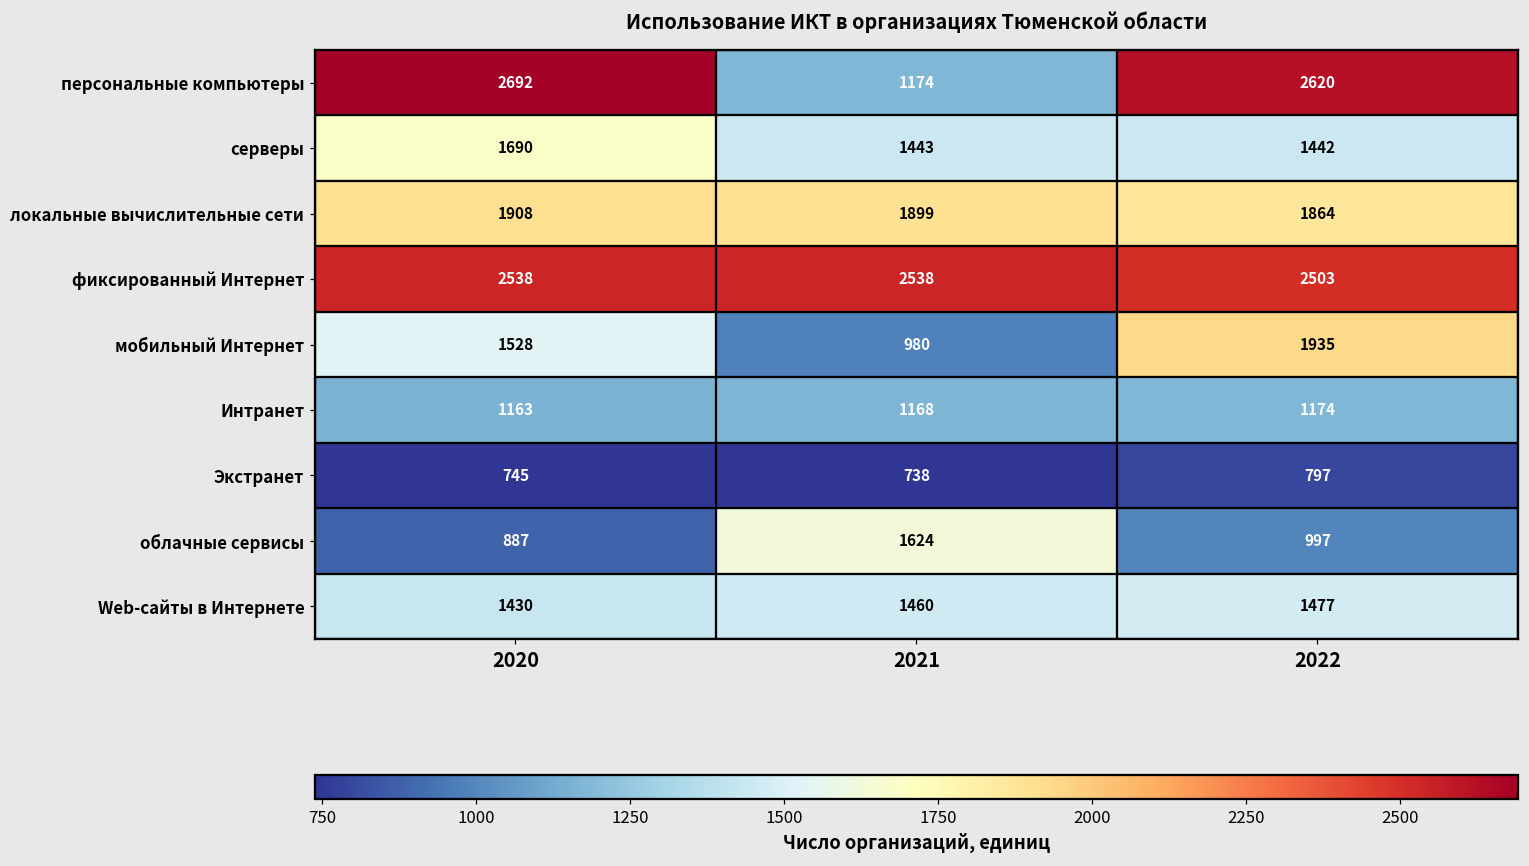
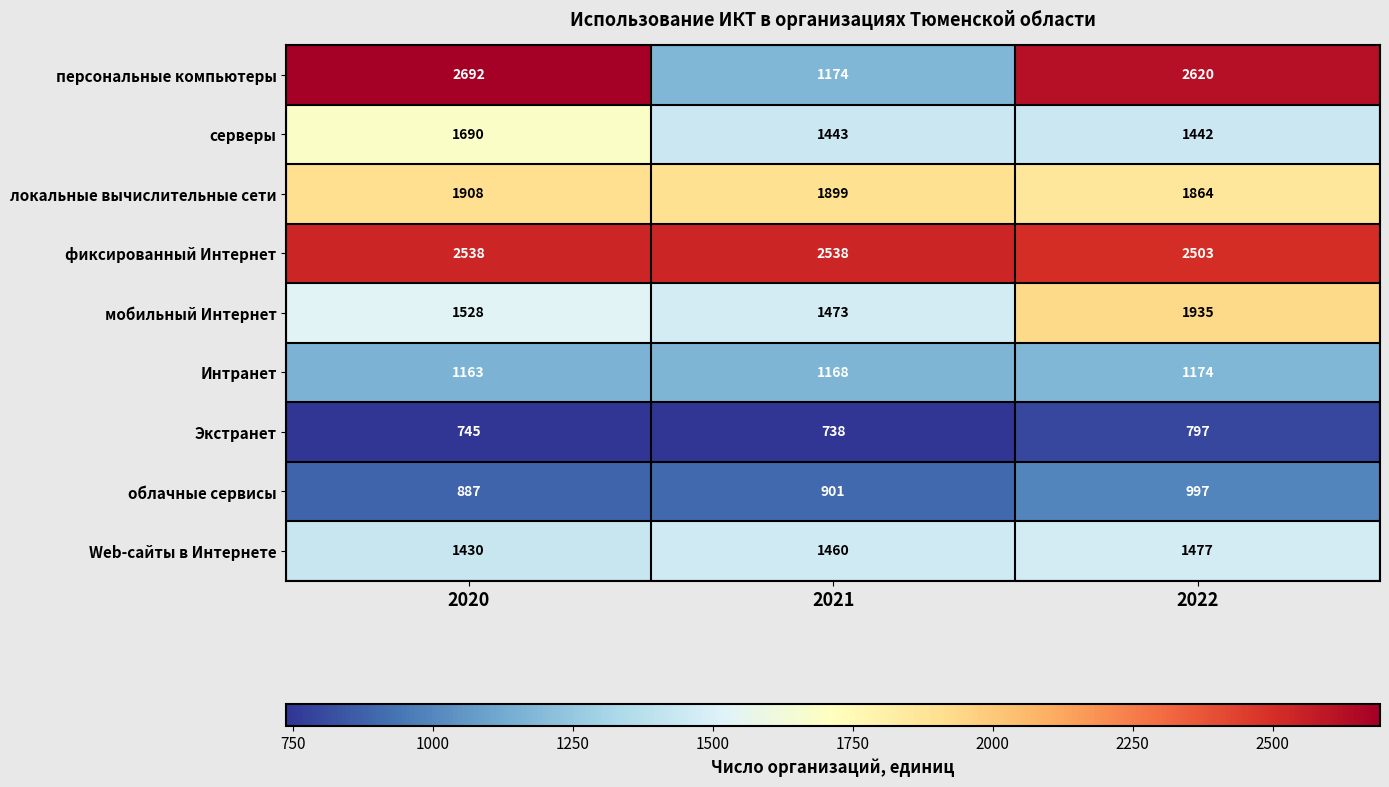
мобильный Интернет, 2021: 980 -> 1473
облачные сервисы, 2021: 1624 -> 901
